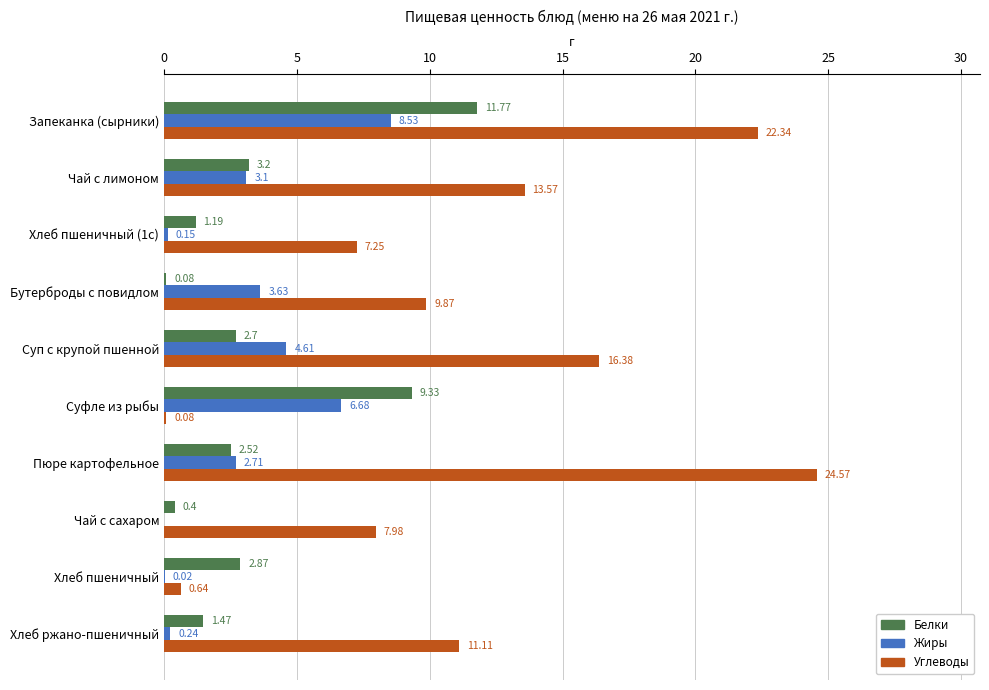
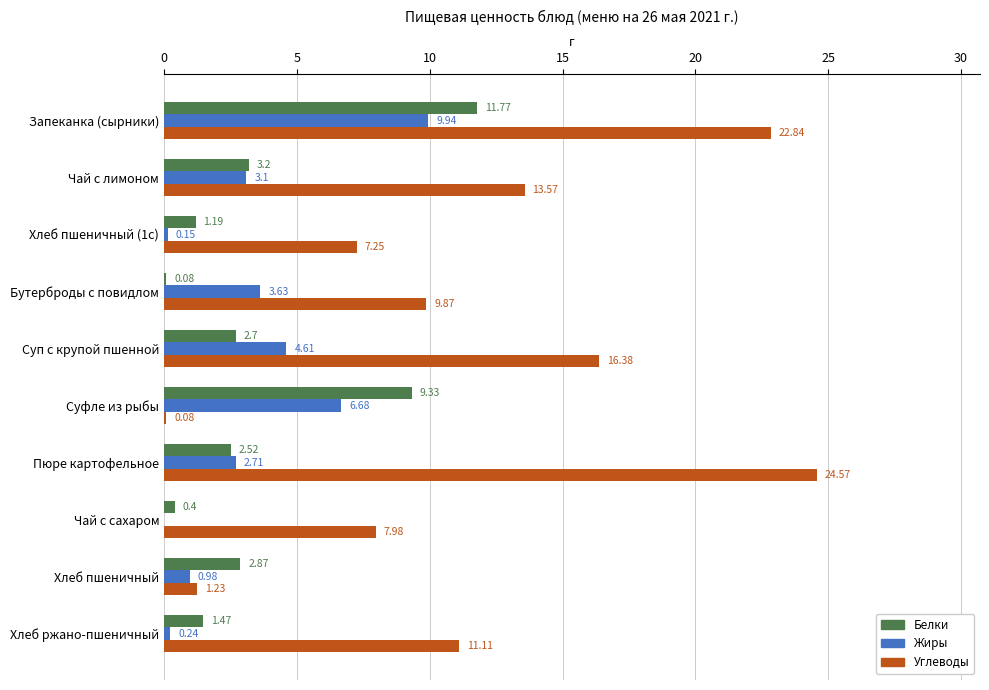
Жиры, Запеканка (сырники): 8.53 -> 9.94
Углеводы, Запеканка (сырники): 22.34 -> 22.84
Жиры, Хлеб пшеничный: 0.02 -> 0.98
Углеводы, Хлеб пшеничный: 0.64 -> 1.23
